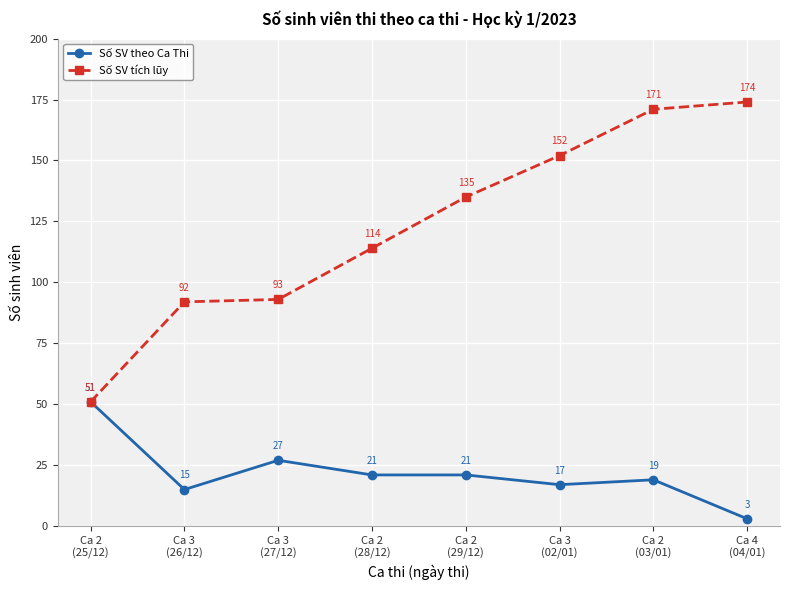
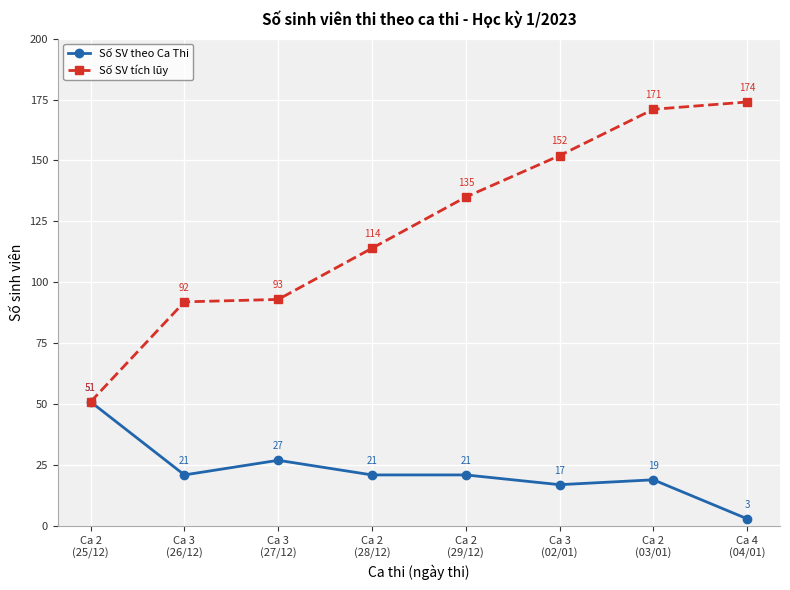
Số SV theo Ca Thi, Ca 3 (26/12): 15 -> 21
